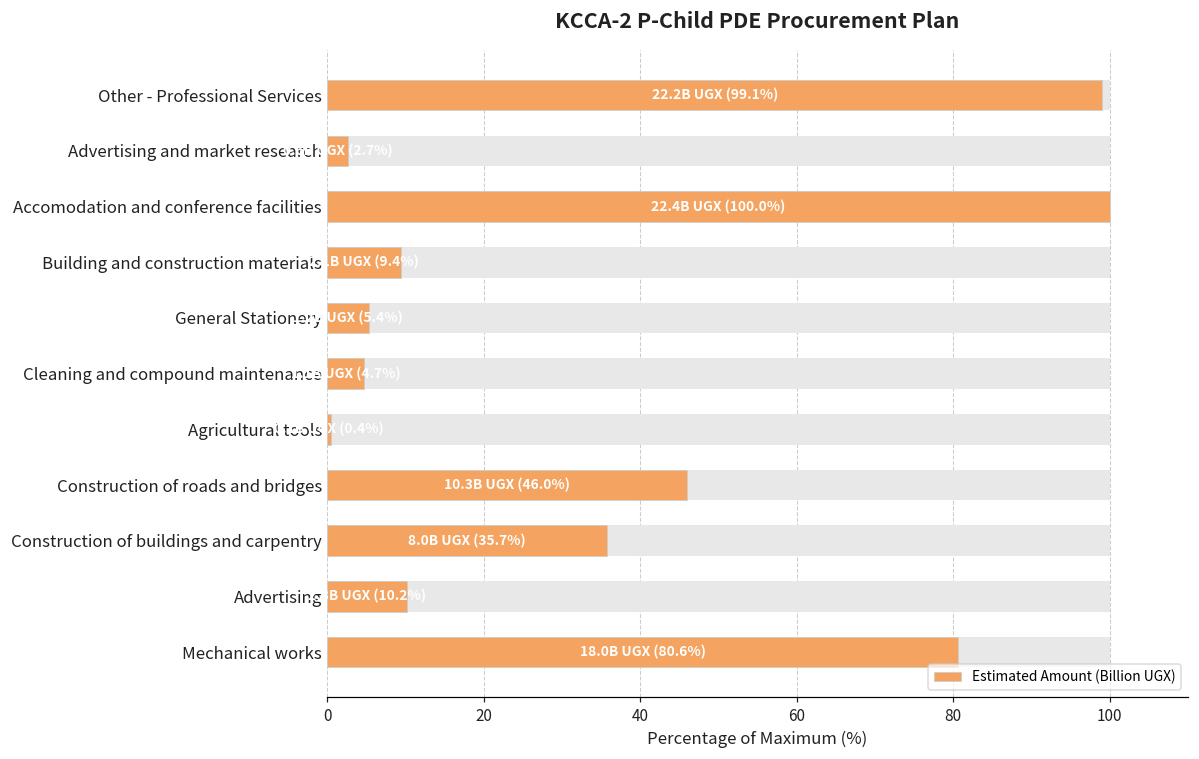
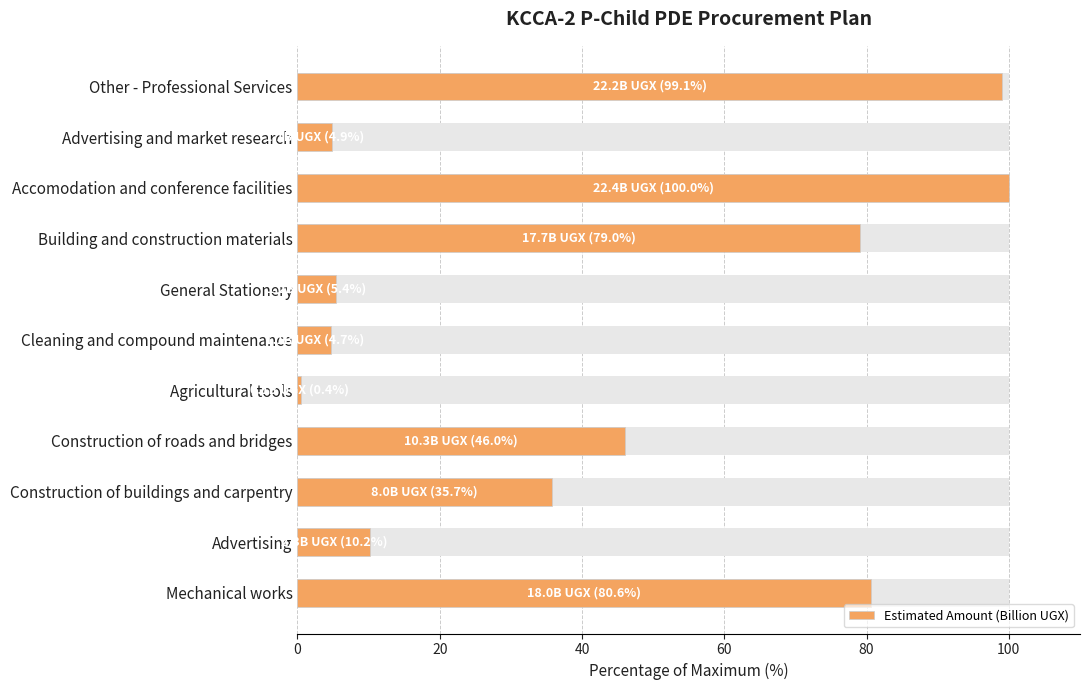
Estimated Amount (Billion UGX), Advertising and market research: 3 -> 5
Estimated Amount (Billion UGX), Building and construction materials: 2.1B UGX (9.4%) -> 17.7B UGX (79.0%)
